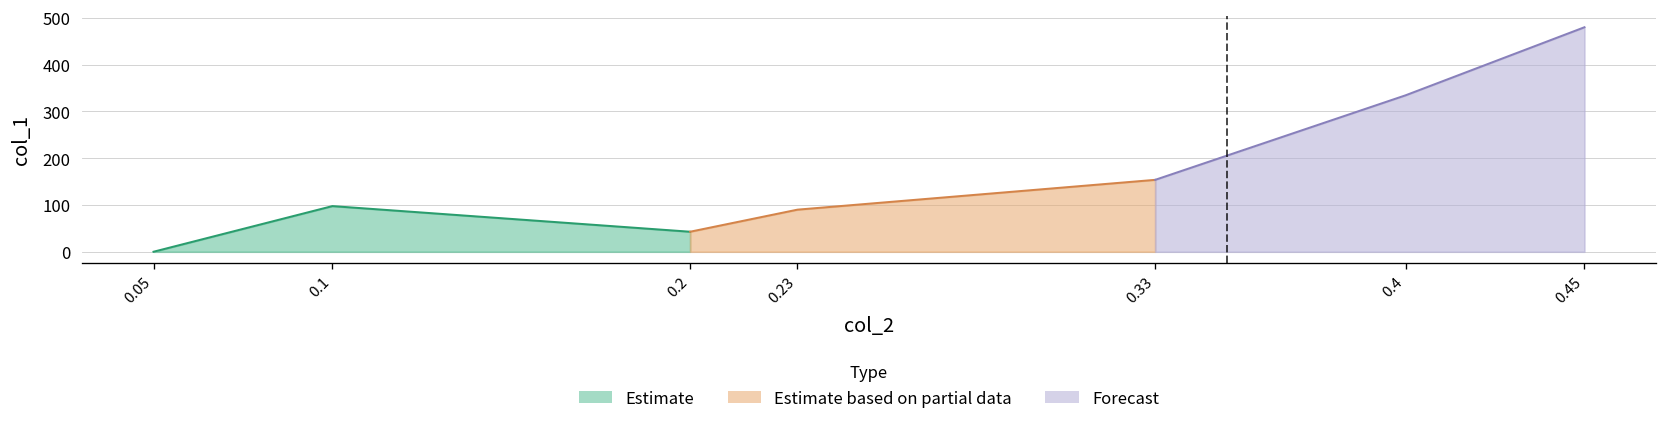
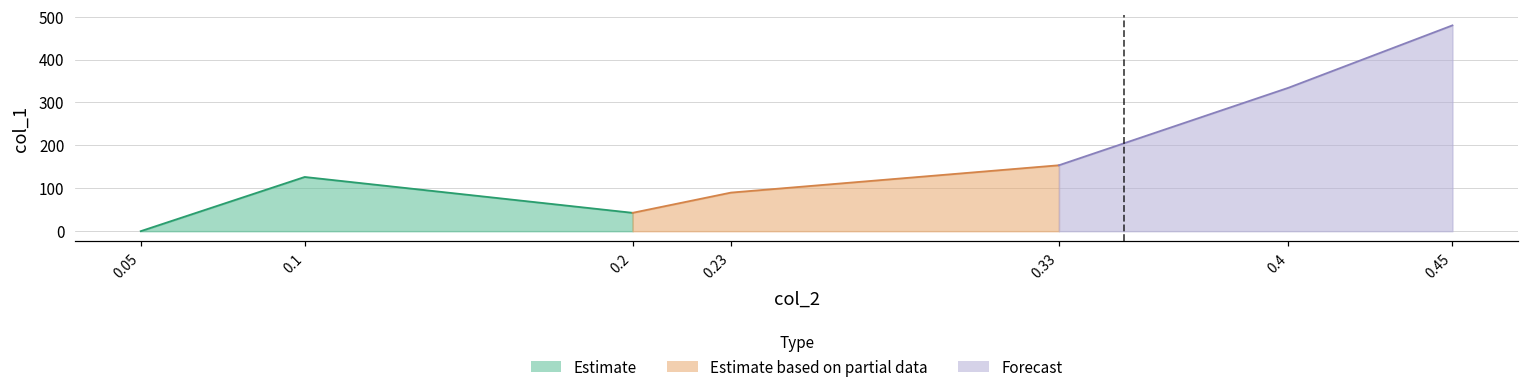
Estimate, 0.1: 100 -> 130
